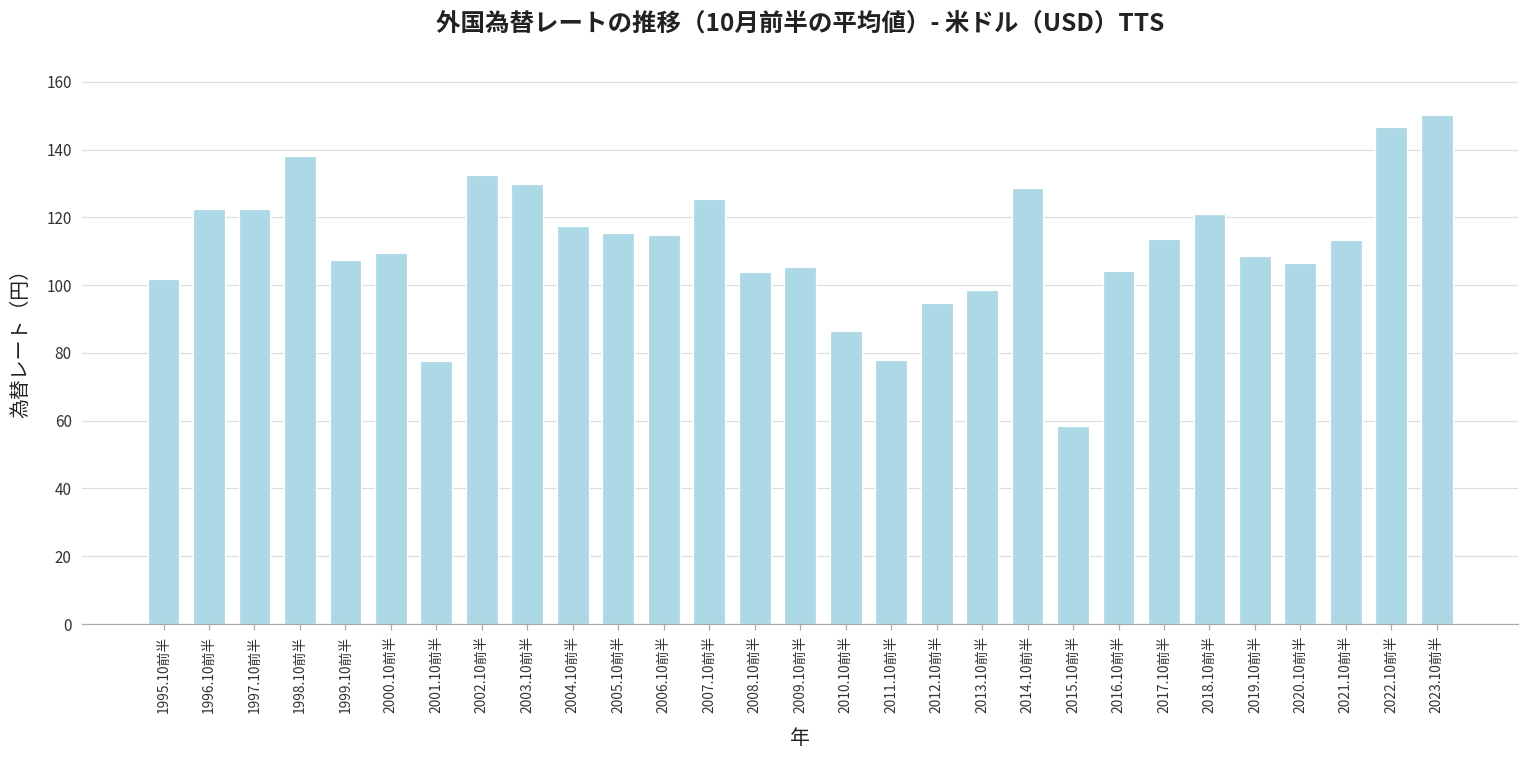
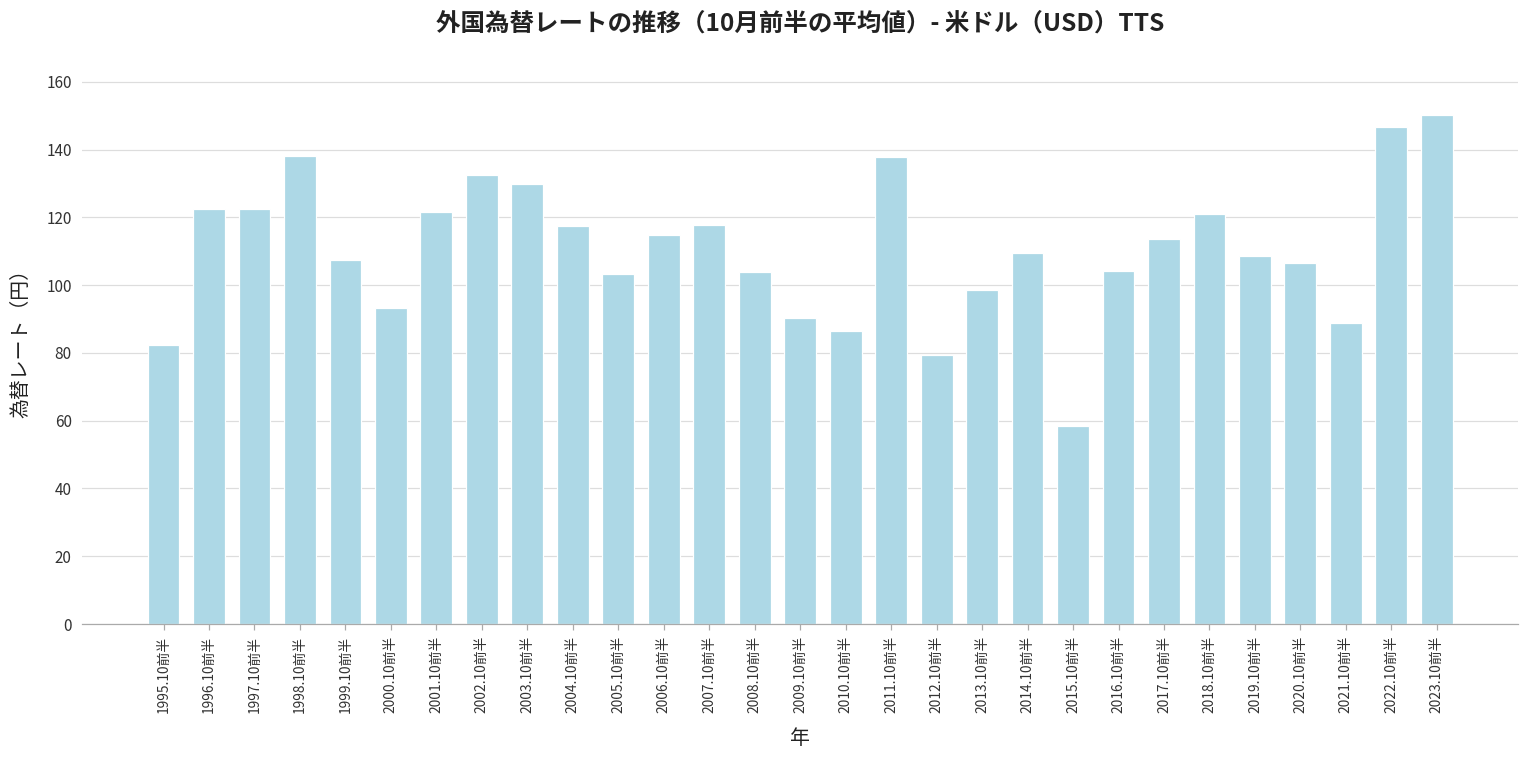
1995.10前半: 102 -> 82
2000.10前半: 109 -> 93
2001.10前半: 78 -> 122
2005.10前半: 115 -> 103
2007.10前半: 125 -> 118
2009.10前半: 105 -> 90
2011.10前半: 78 -> 138
2012.10前半: 95 -> 79
2014.10前半: 129 -> 110
2021.10前半: 113 -> 89
